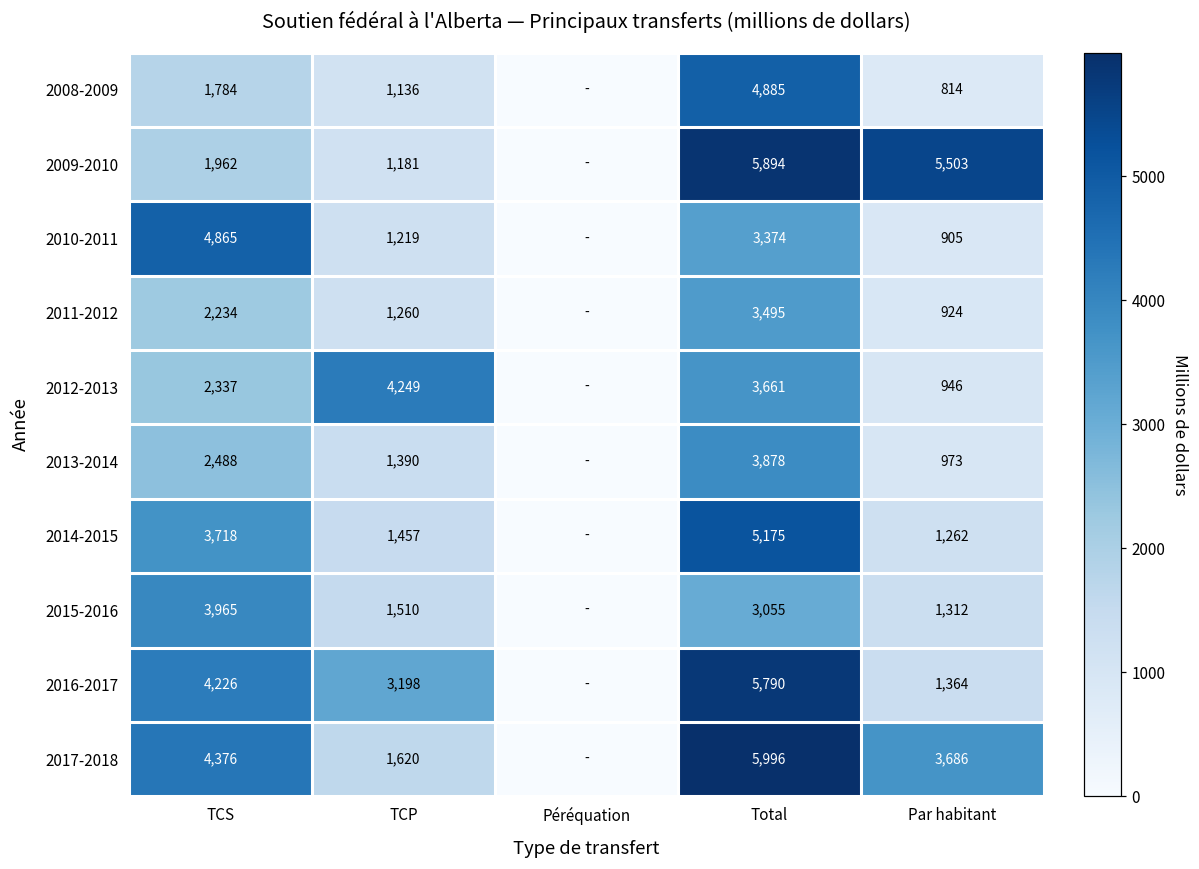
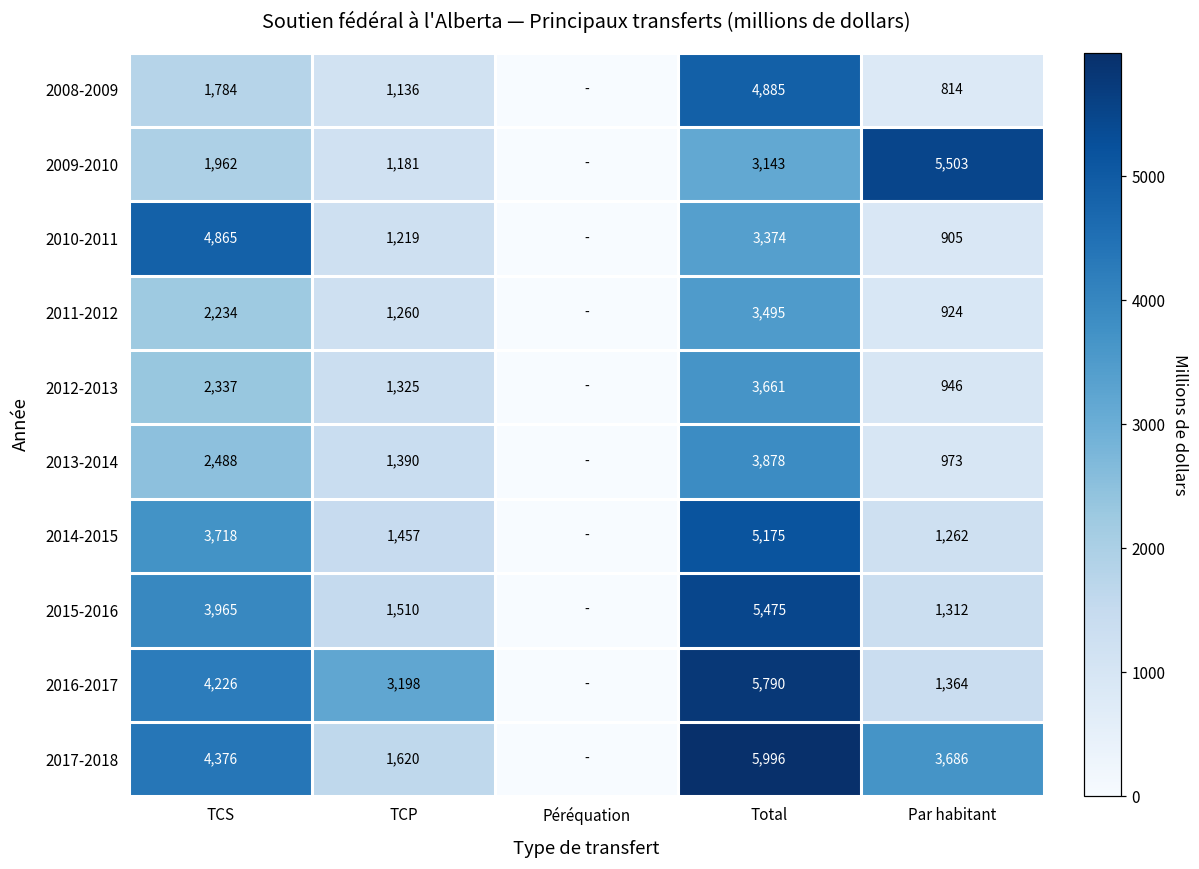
2009-2010, Total: 5,894 -> 3,143
2012-2013, TCP: 4,249 -> 1,325
2015-2016, Total: 3,055 -> 5,475
